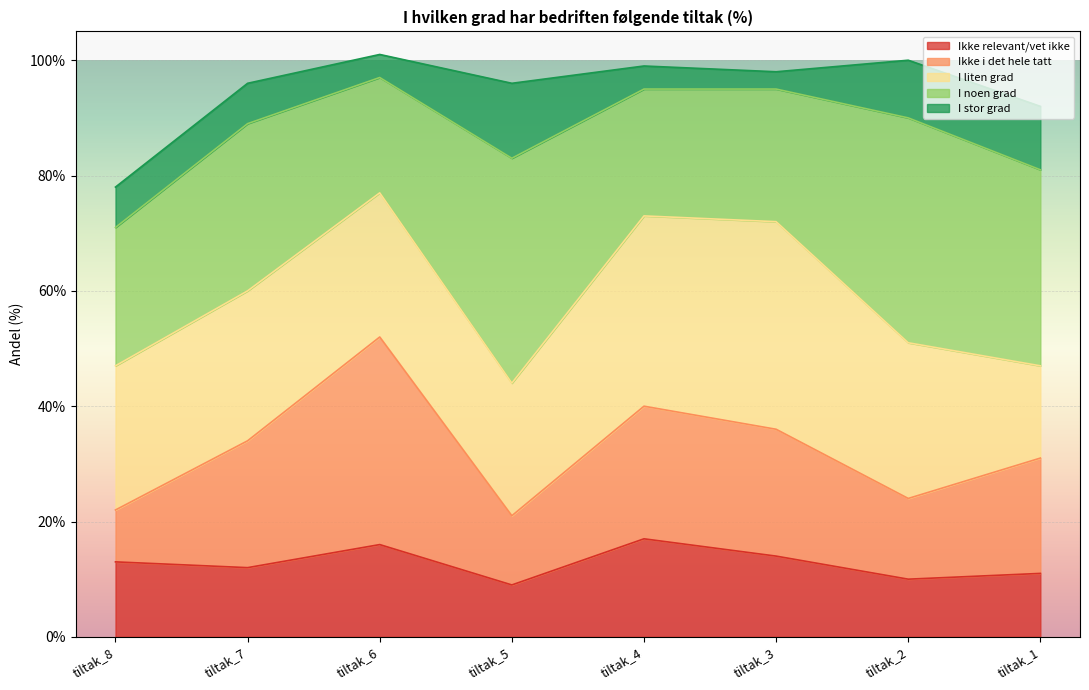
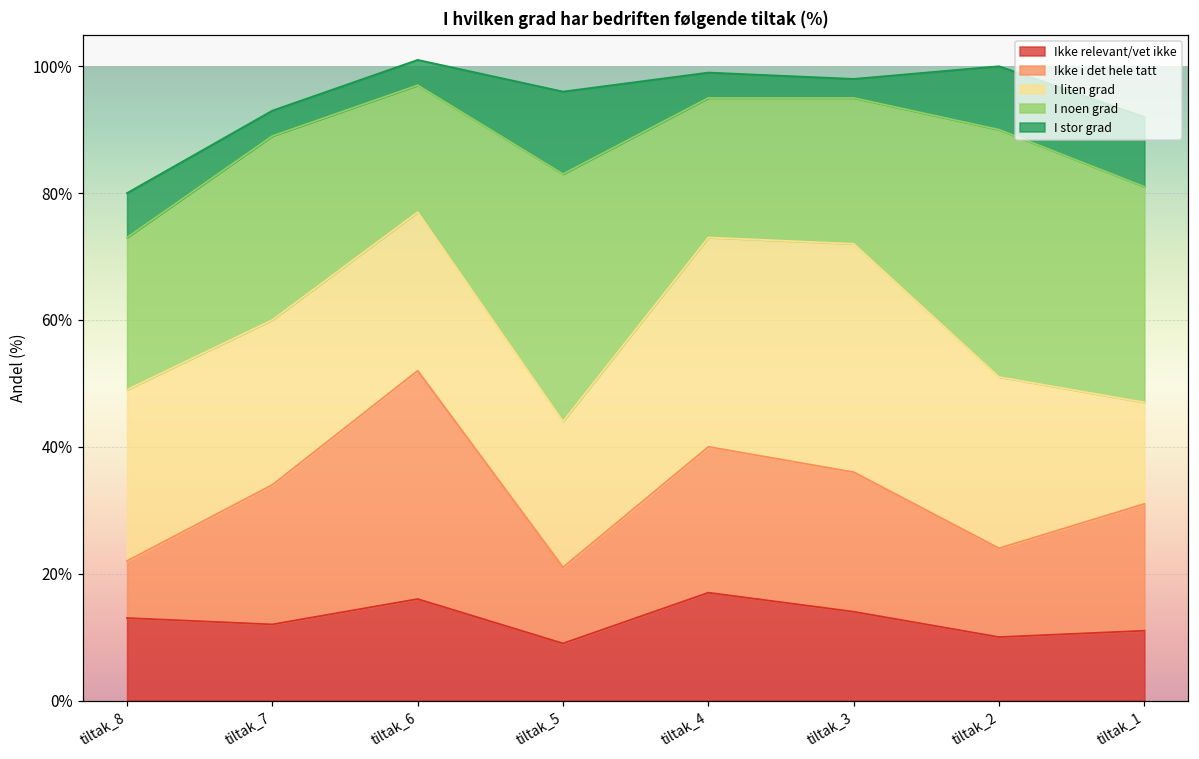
I liten grad, tiltak_8: 25% -> 27%
I stor grad, tiltak_7: 7% -> 4%
